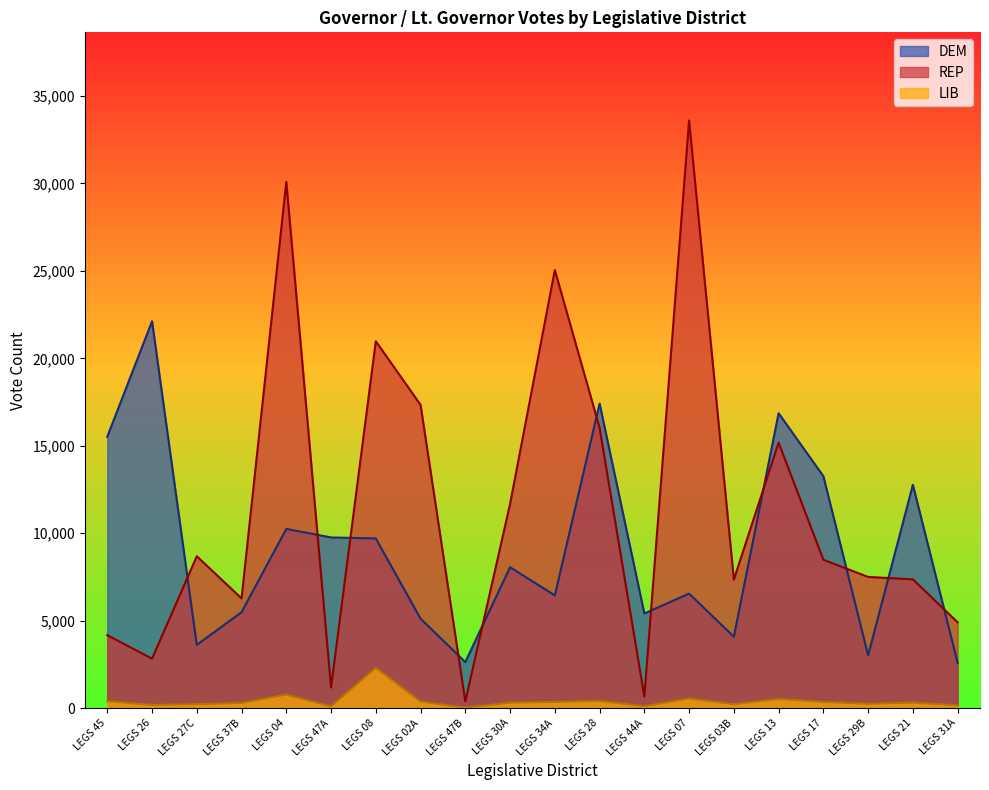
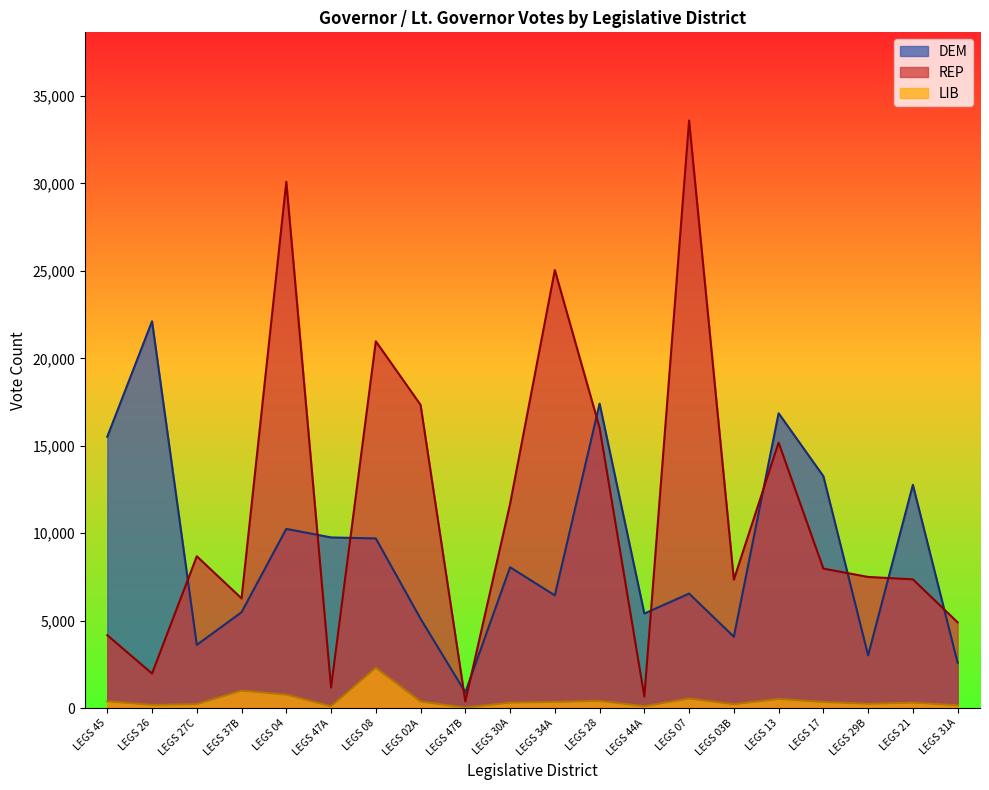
REP, LEGS 26: 2,800 -> 2,000
LIB, LEGS 37B: 300 -> 1,000
DEM, LEGS 47B: 2,600 -> 900
REP, LEGS 17: 8,500 -> 8,000
